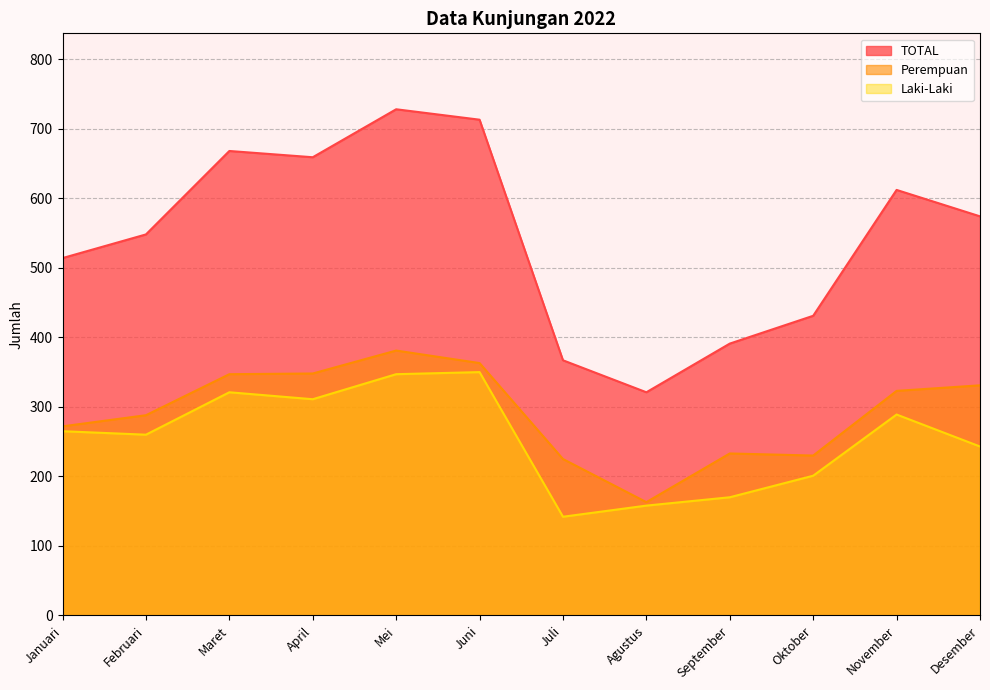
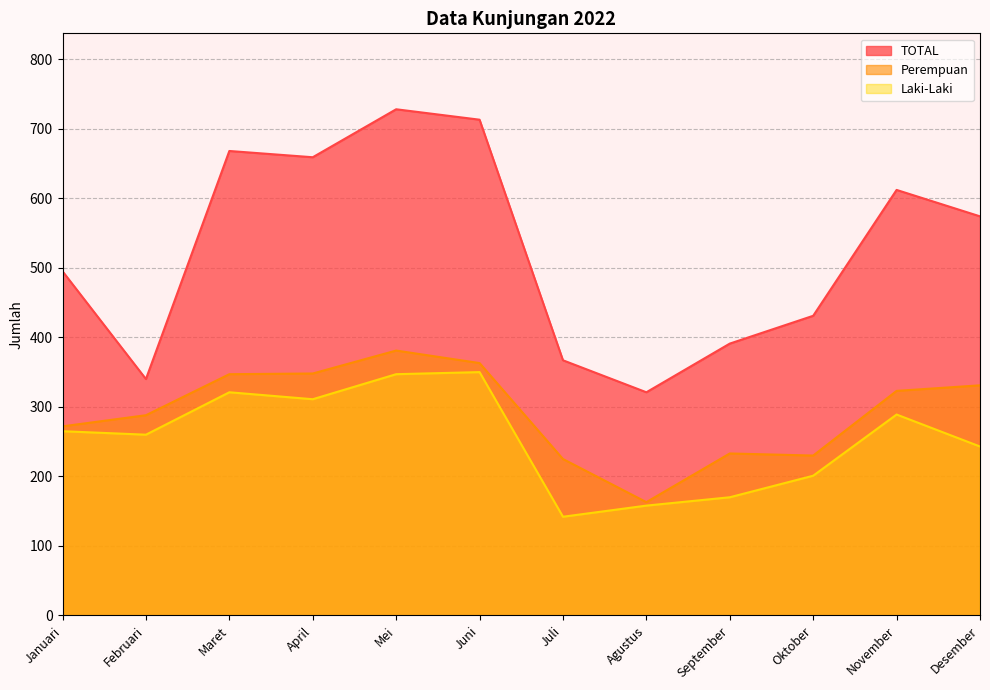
TOTAL, Januari: 510 -> 500
TOTAL, Februari: 550 -> 340
